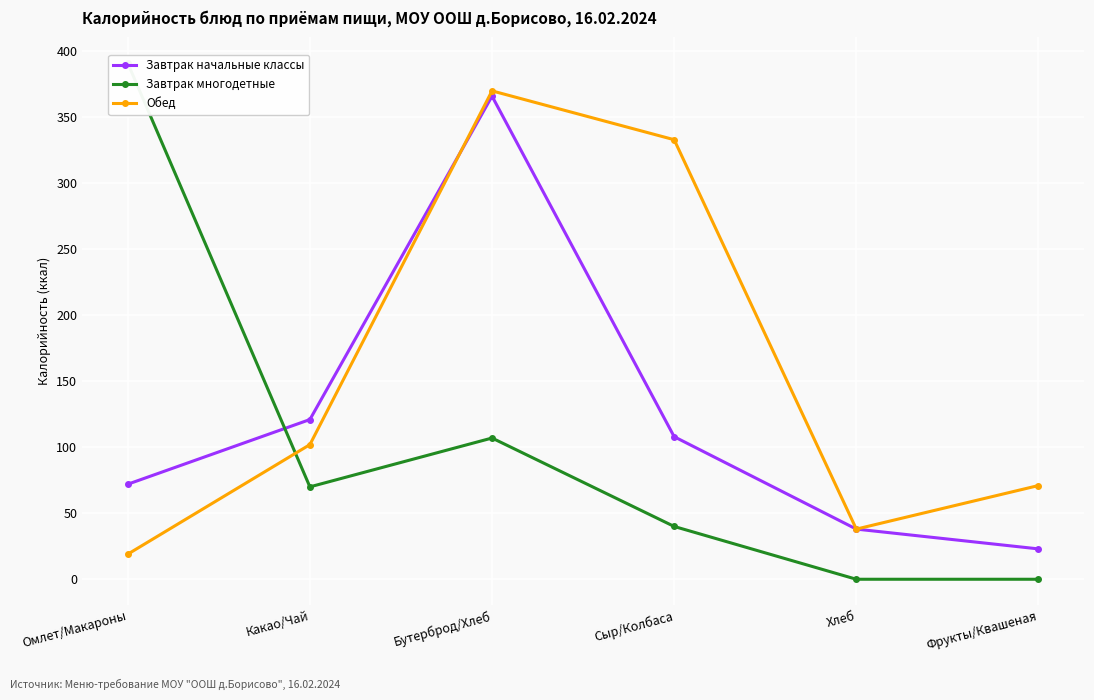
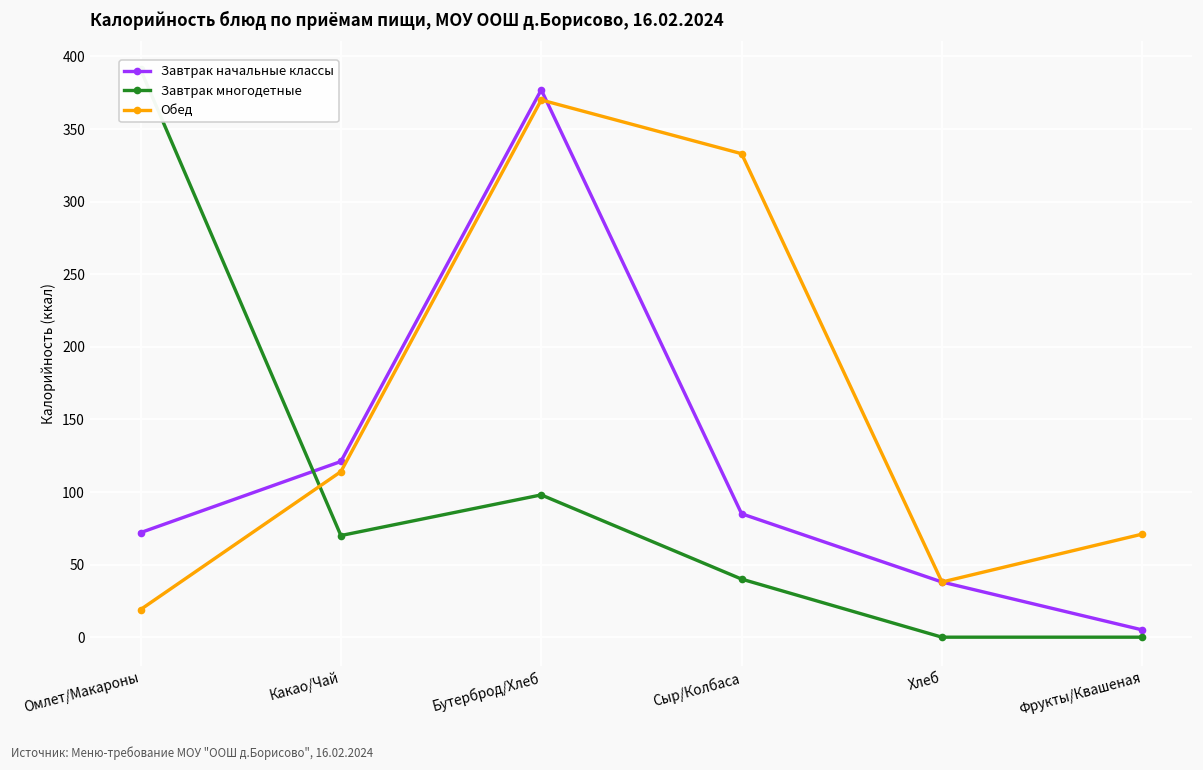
Обед, Какао/Чай: 102 -> 114
Завтрак начальные классы, Бутерброд/Хлеб: 366 -> 377
Завтрак многодетные, Бутерброд/Хлеб: 107 -> 98
Завтрак начальные классы, Сыр/Колбаса: 108 -> 85
Завтрак начальные классы, Фрукты/Квашеная: 23 -> 5
